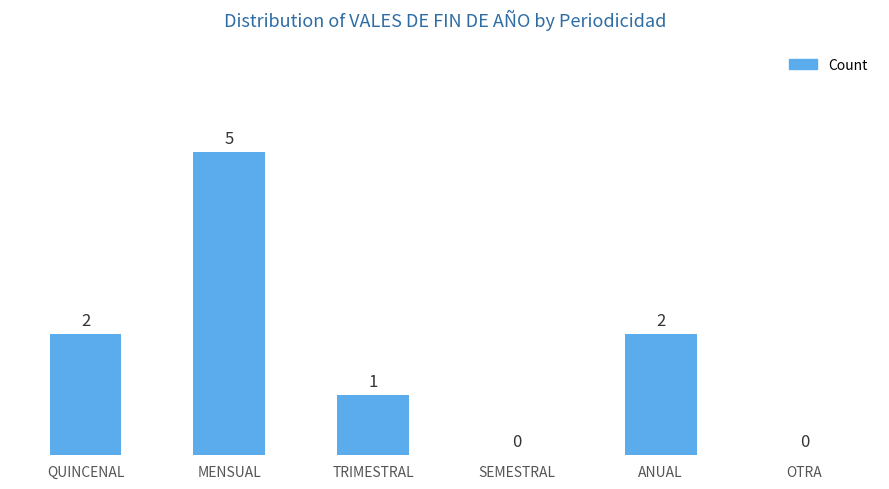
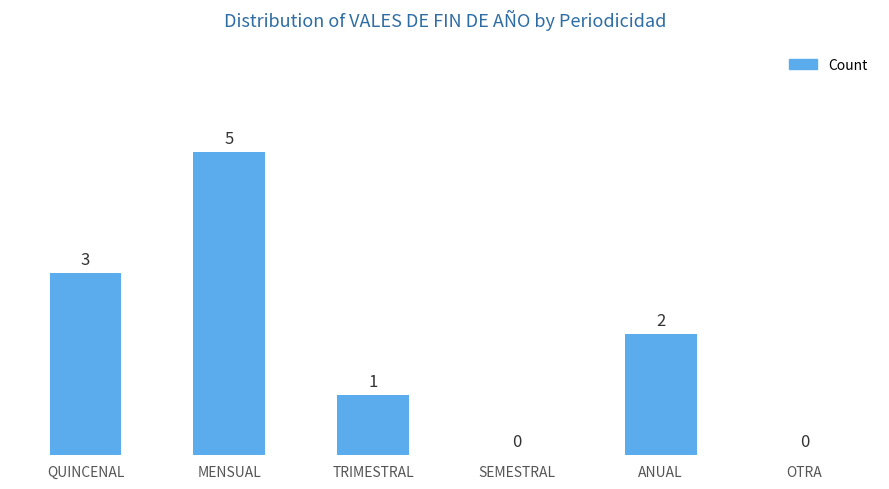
QUINCENAL: 2 -> 3
